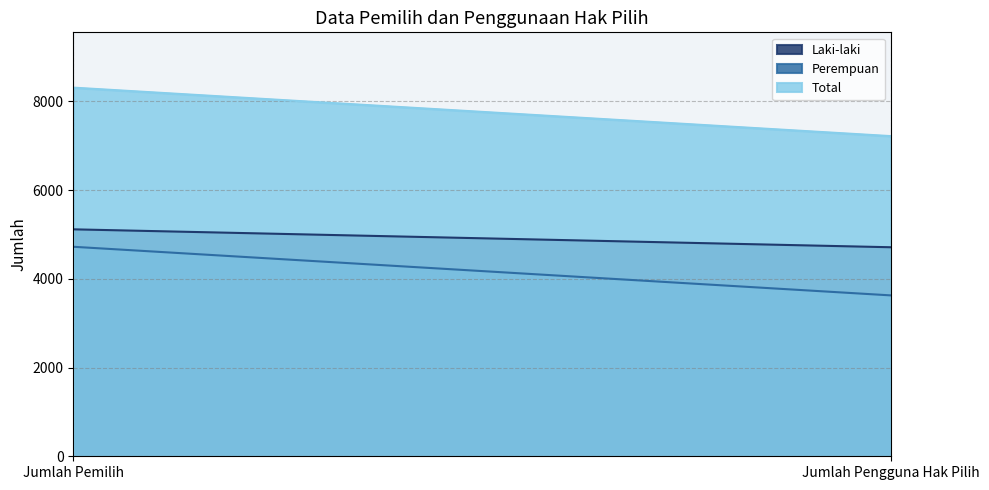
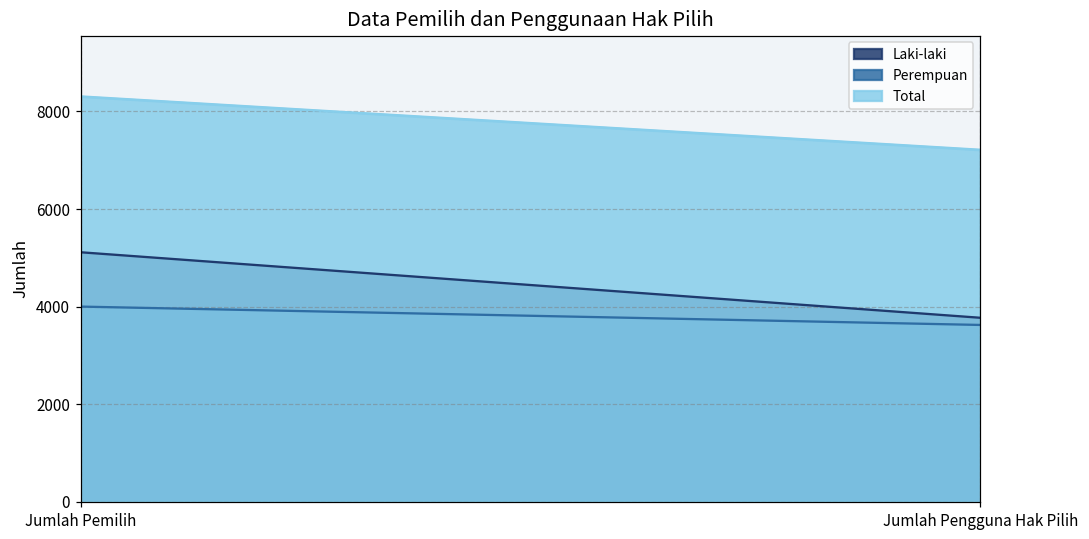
Perempuan, Jumlah Pemilih: 4700 -> 4000
Laki-laki, Jumlah Pengguna Hak Pilih: 4700 -> 3800
